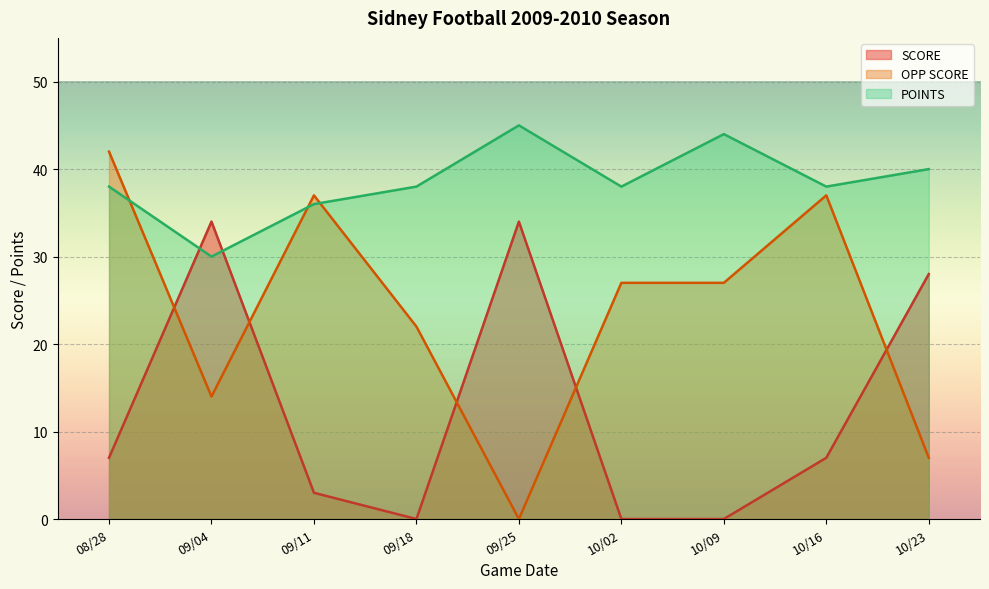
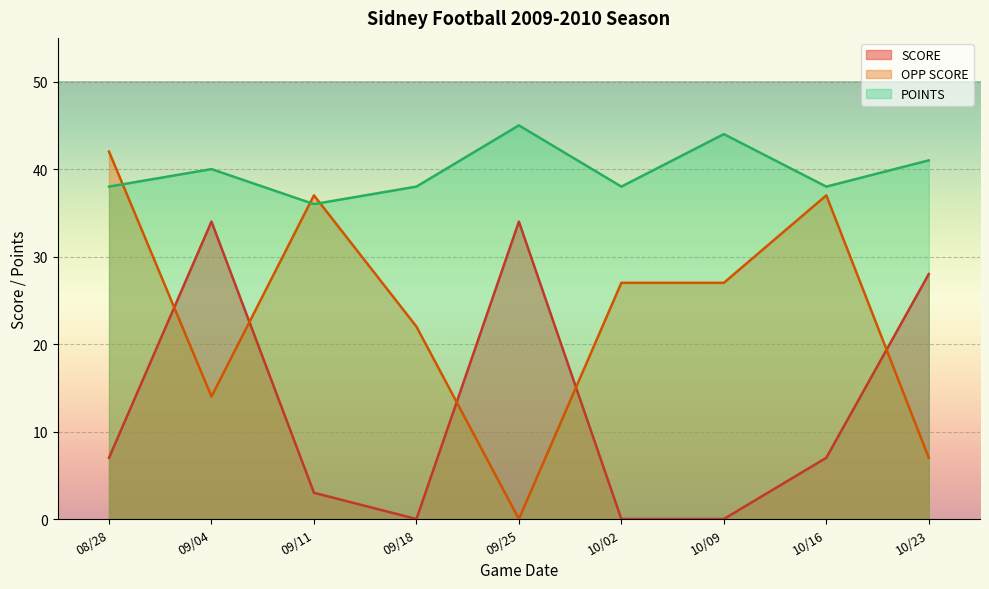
POINTS, 09/04: 30 -> 40
POINTS, 10/23: 40 -> 41
